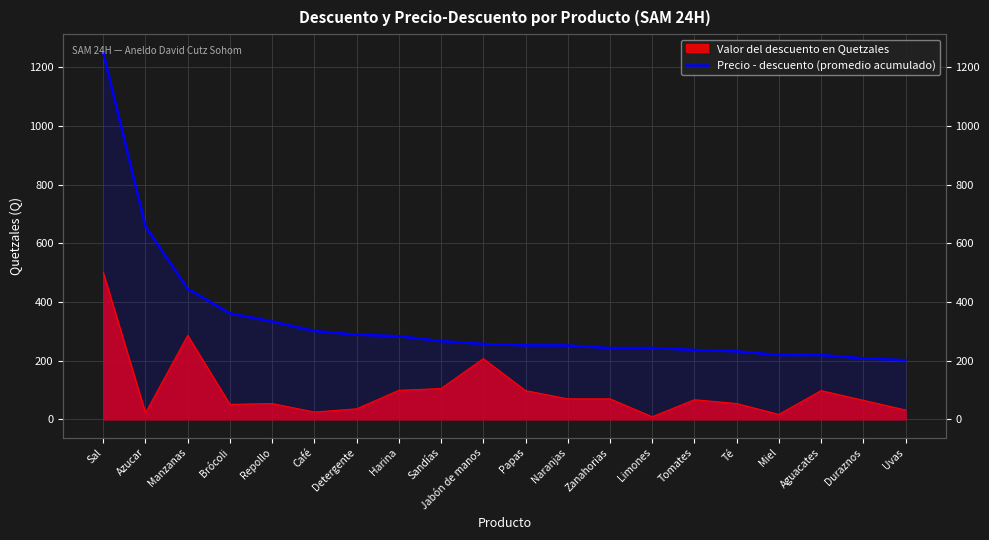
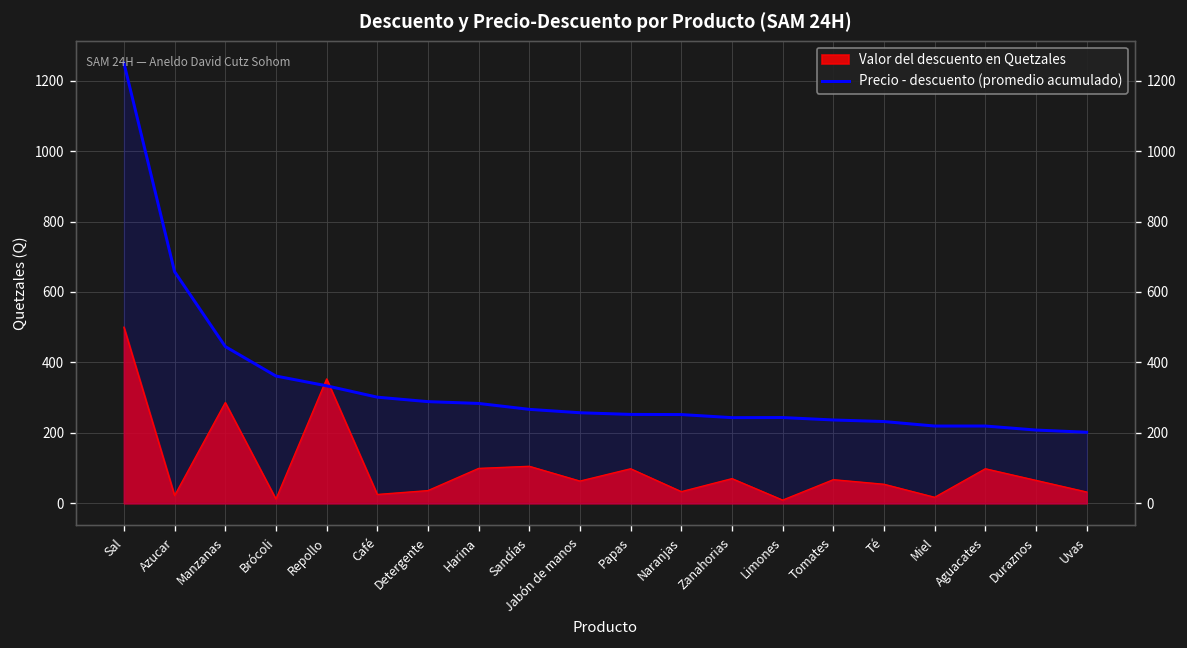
Valor del descuento en Quetzales, Brócoli: 50 -> 10
Valor del descuento en Quetzales, Repollo: 50 -> 350
Valor del descuento en Quetzales, Jabón de manos: 210 -> 60
Valor del descuento en Quetzales, Naranjas: 70 -> 30
